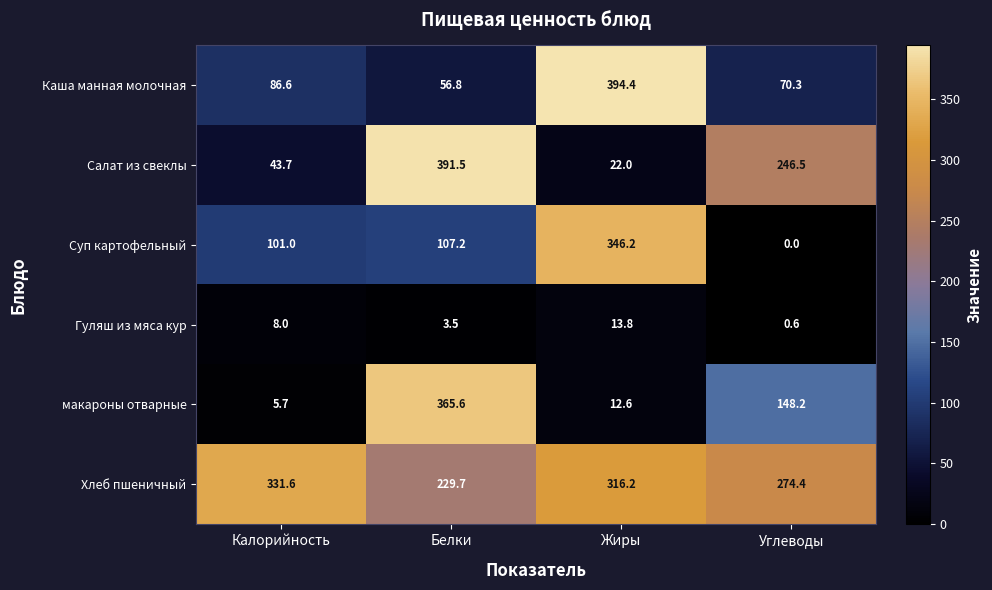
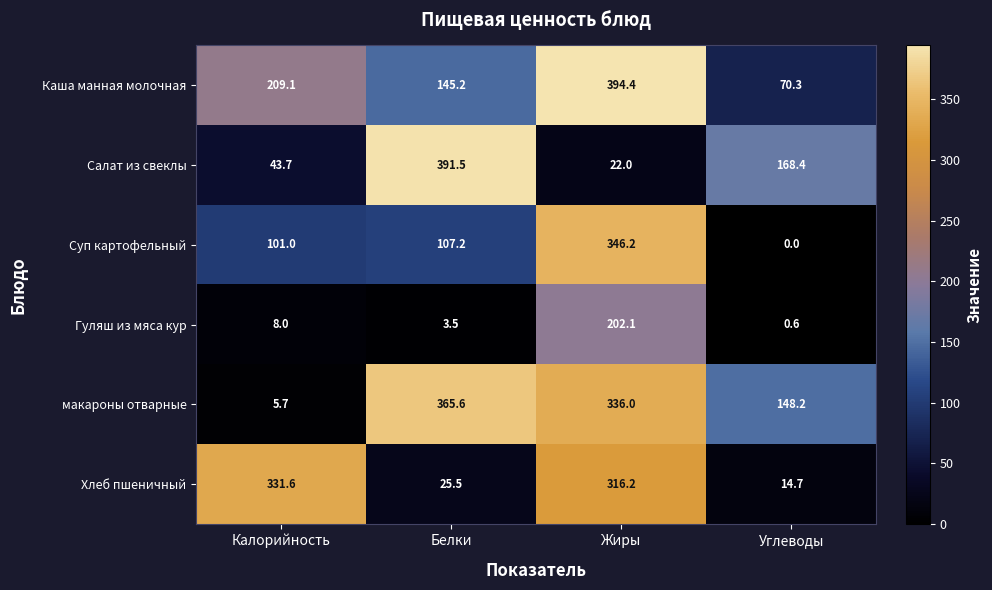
Каша манная молочная, Калорийность: 86.6 -> 209.1
Каша манная молочная, Белки: 56.8 -> 145.2
Салат из свеклы, Углеводы: 246.5 -> 168.4
Гуляш из мяса кур, Жиры: 13.8 -> 202.1
макароны отварные, Жиры: 12.6 -> 336.0
Хлеб пшеничный, Белки: 229.7 -> 25.5
Хлеб пшеничный, Углеводы: 274.4 -> 14.7
